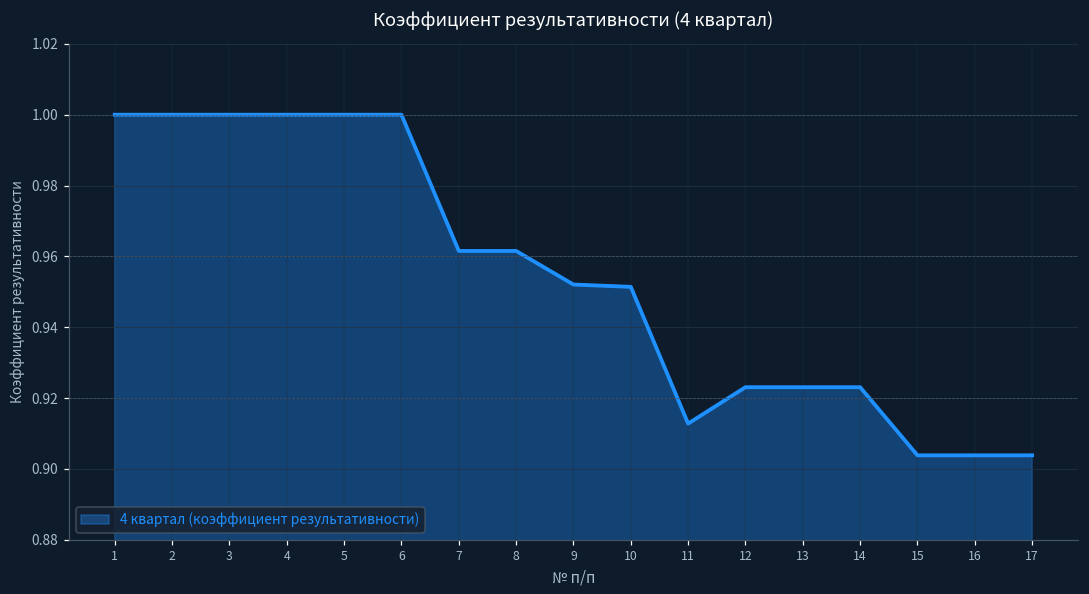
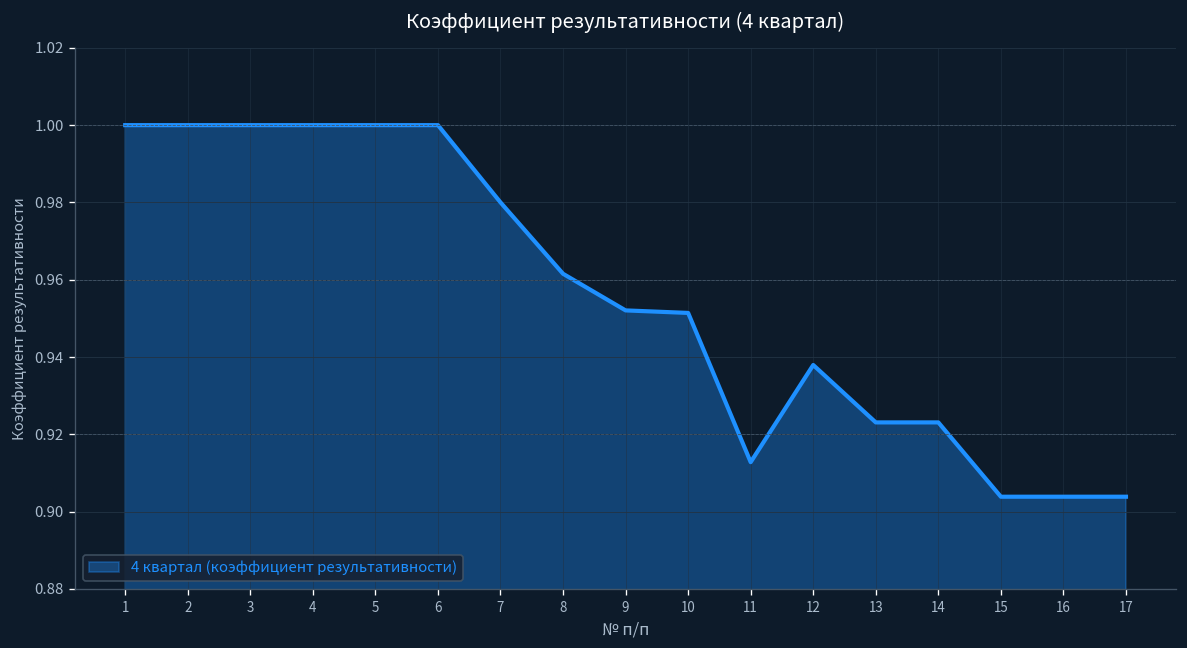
7: 0.962 -> 0.980
12: 0.923 -> 0.938
